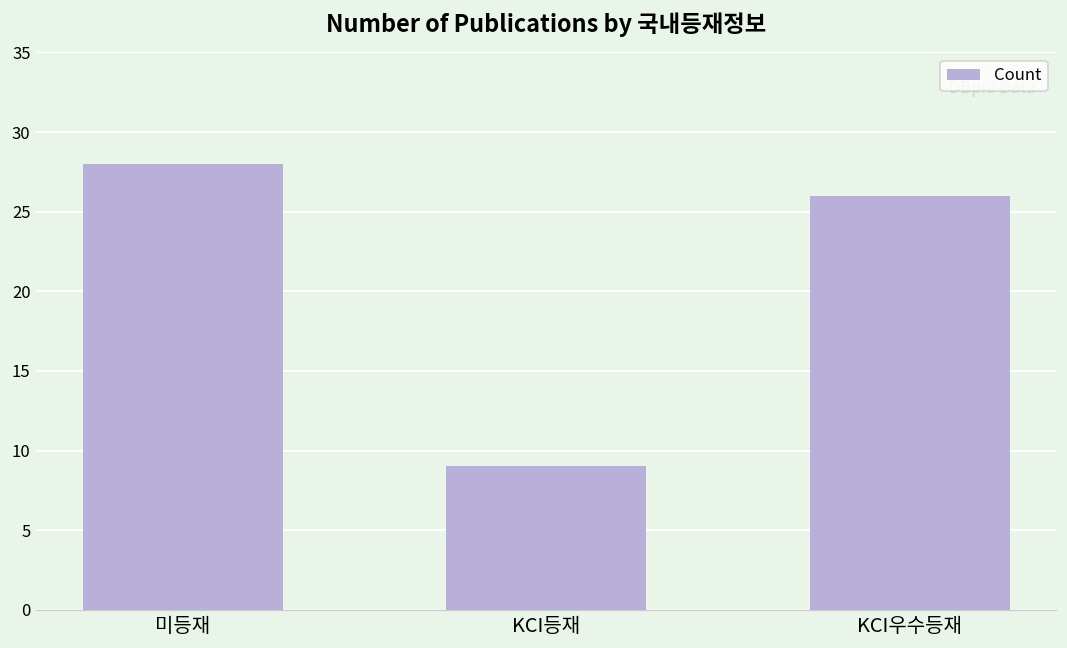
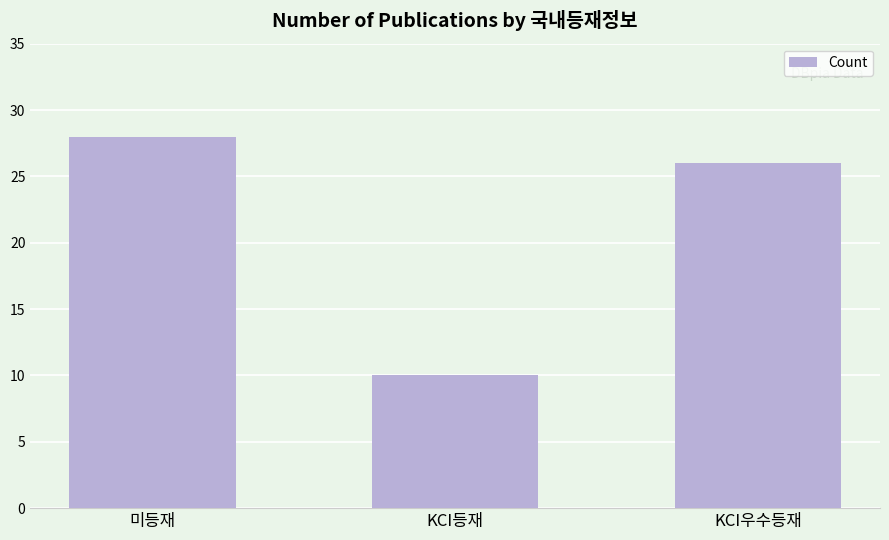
KCI등재: 9 -> 10
